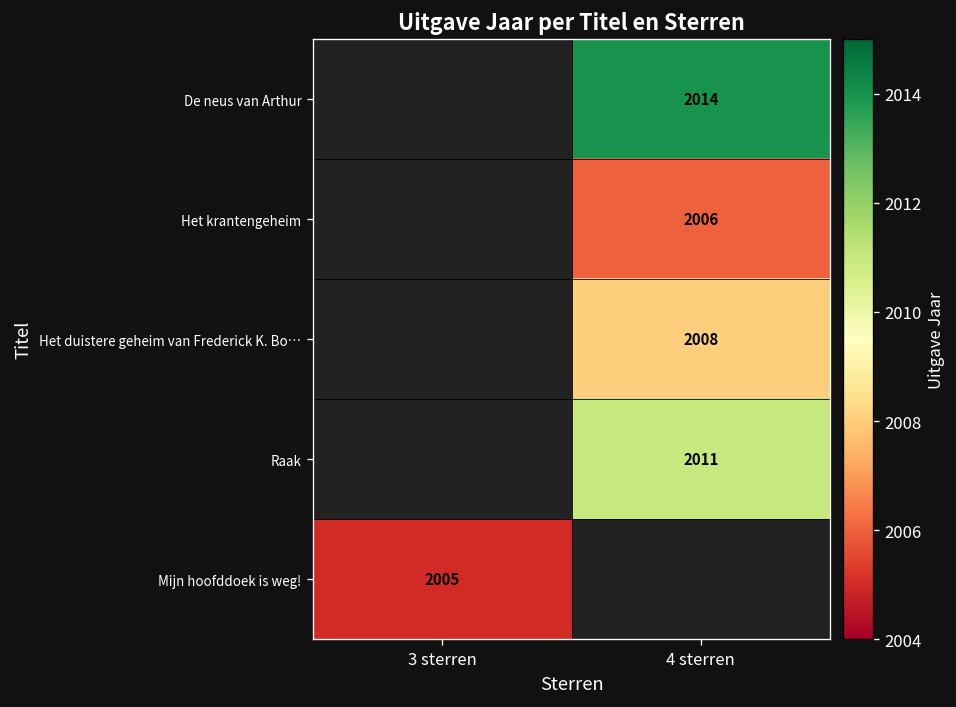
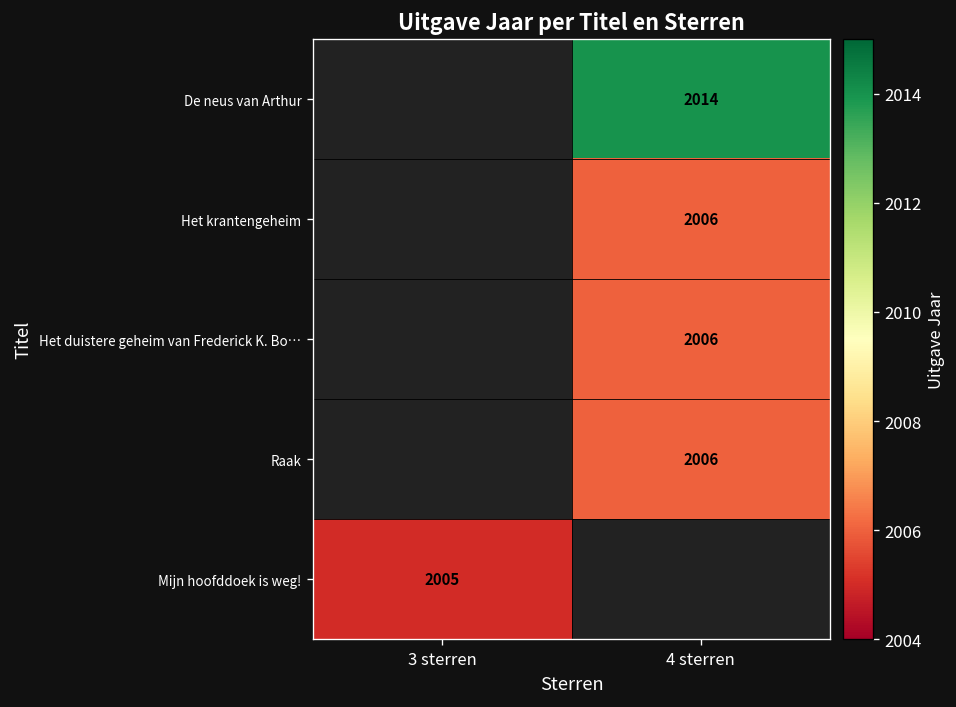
Het duistere geheim van Frederick K. Bo…, 4 sterren: 2008 -> 2006
Raak, 4 sterren: 2011 -> 2006
